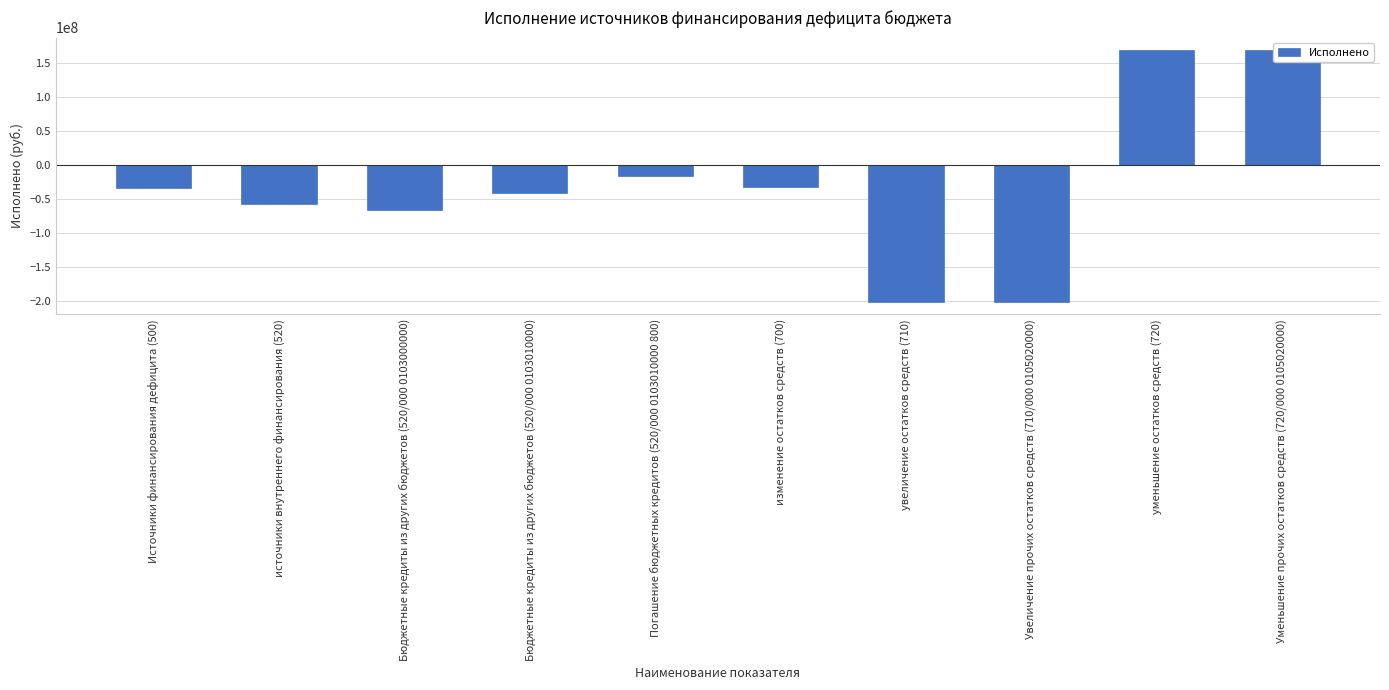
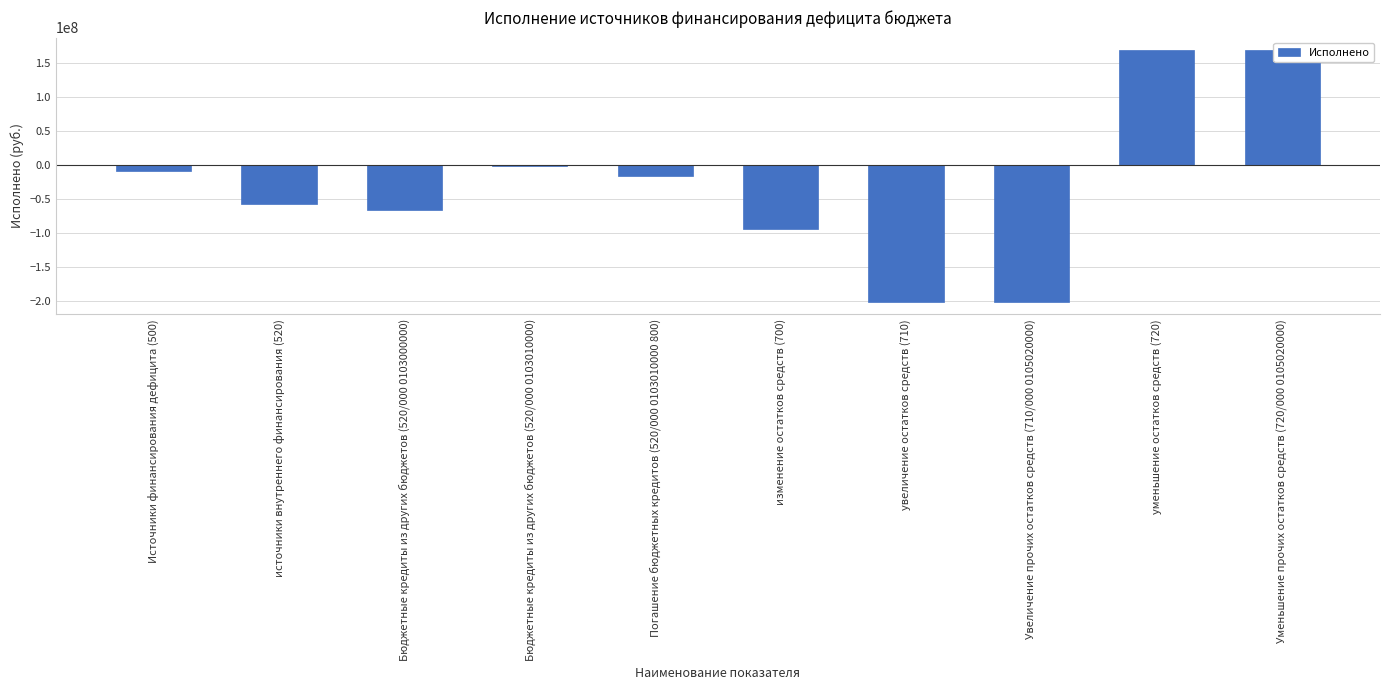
Источники финансирования дефицита (500): -30000000 -> -10000000
Бюджетные кредиты из других бюджетов (520/000 0103010000): -40000000 -> 0
изменение остатков средств (700): -30000000 -> -90000000
